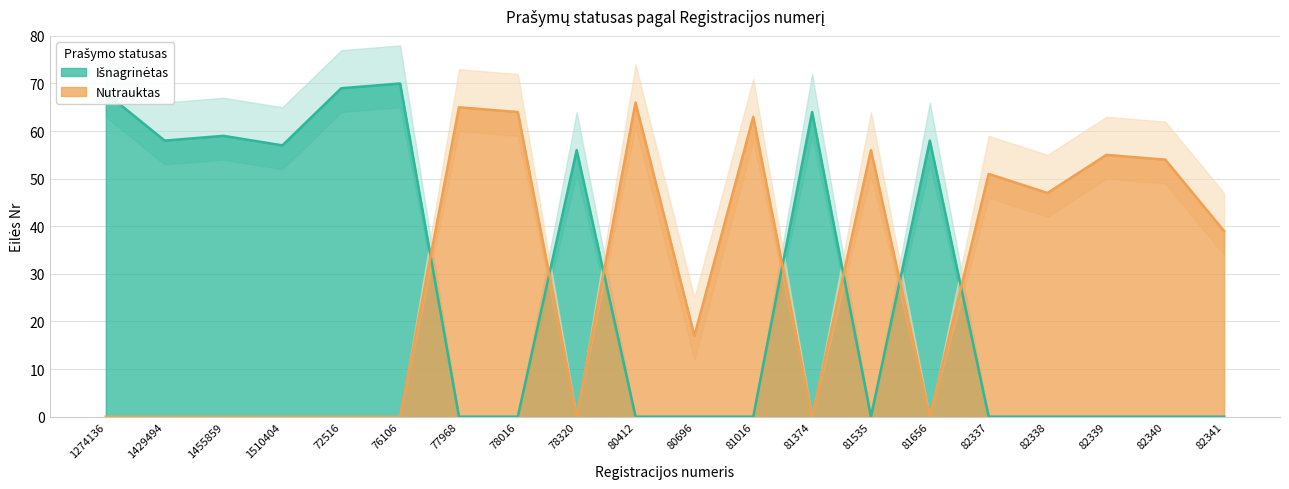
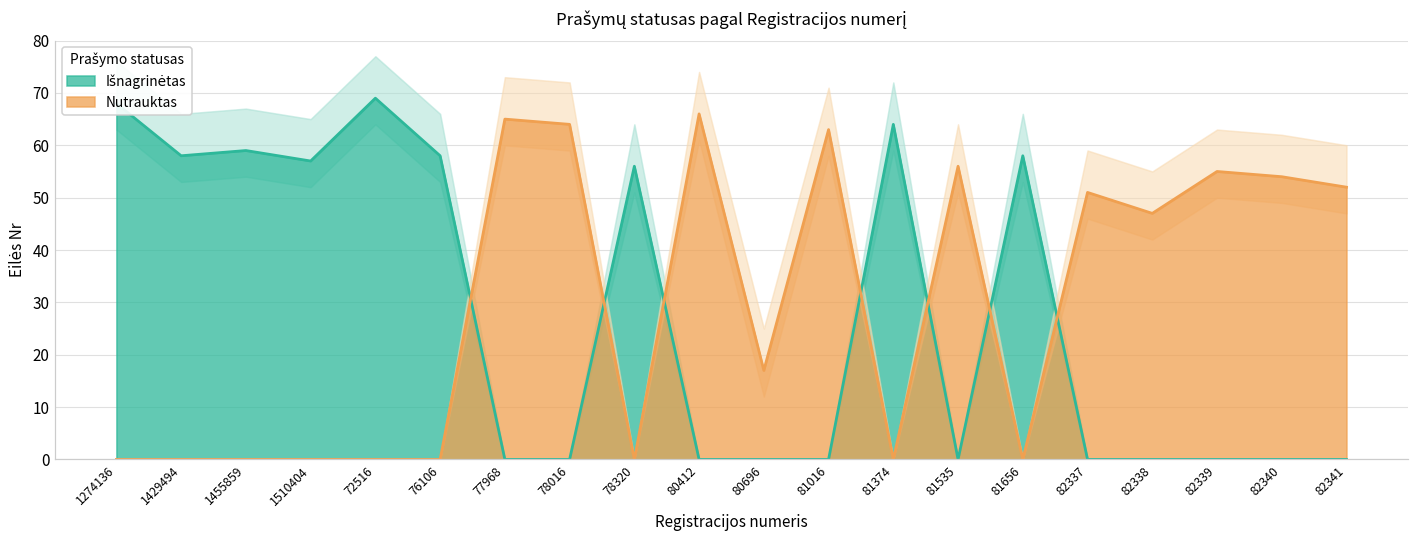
Išnagrinėtas, 76106: 70 -> 58
Nutrauktas, 82341: 39 -> 52
